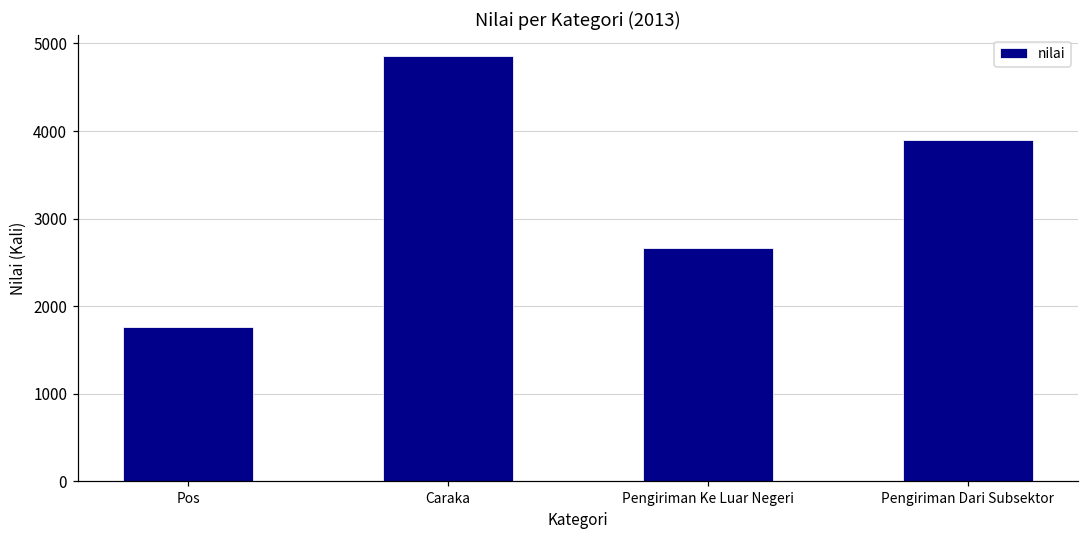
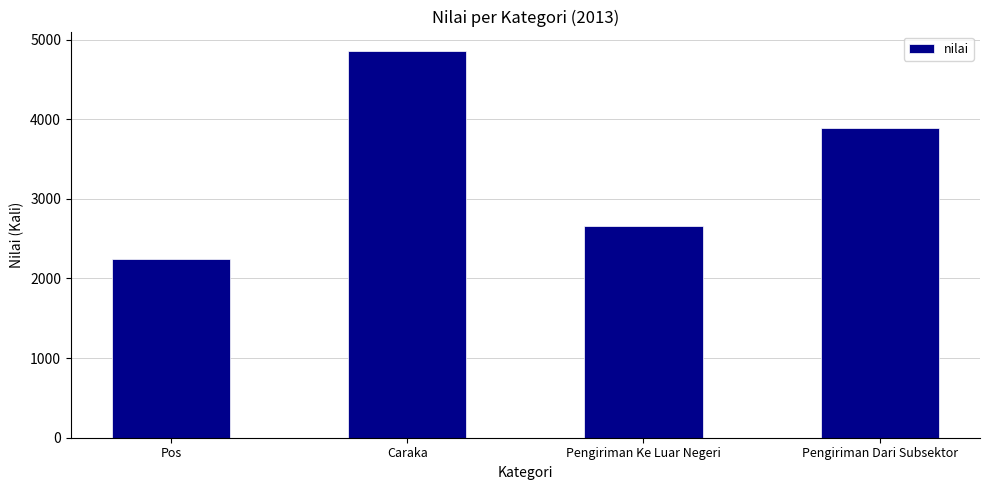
Pos: 1800 -> 2200
